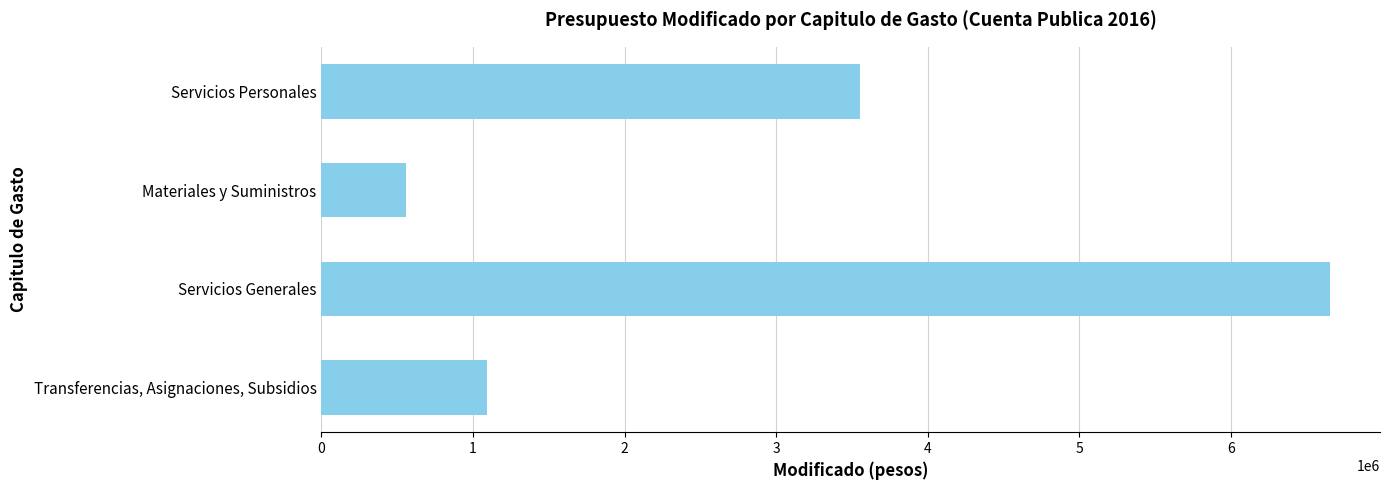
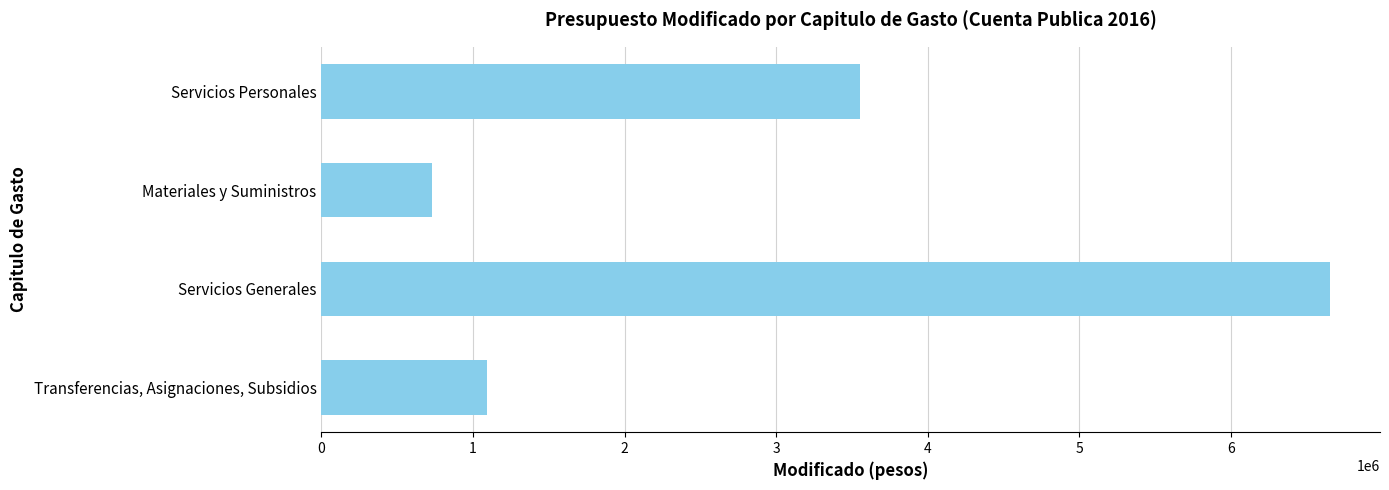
Materiales y Suministros: 560000 -> 730000
